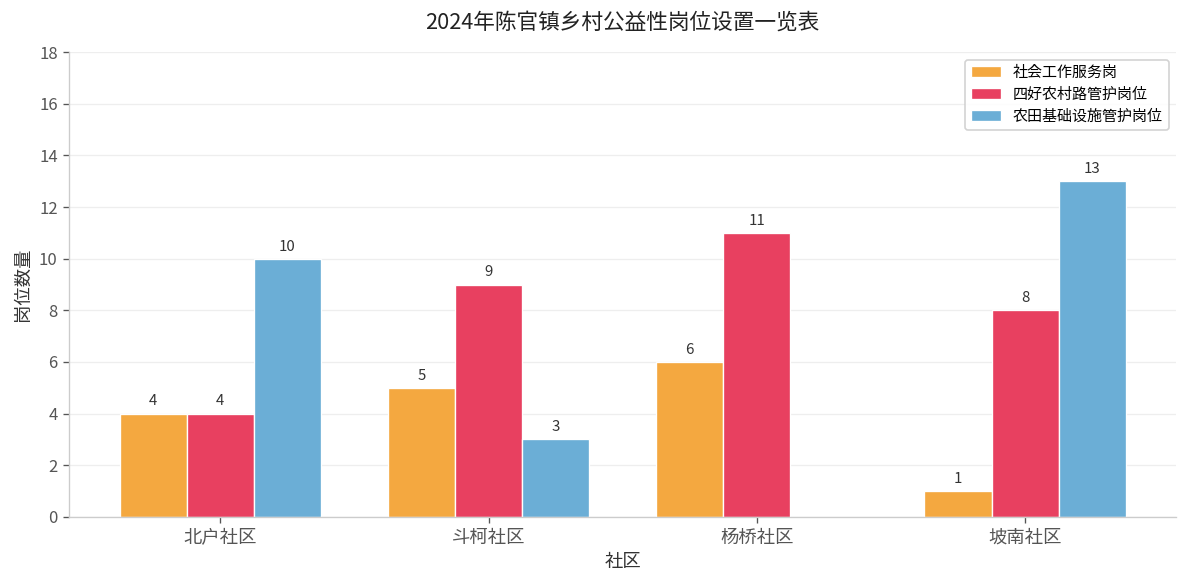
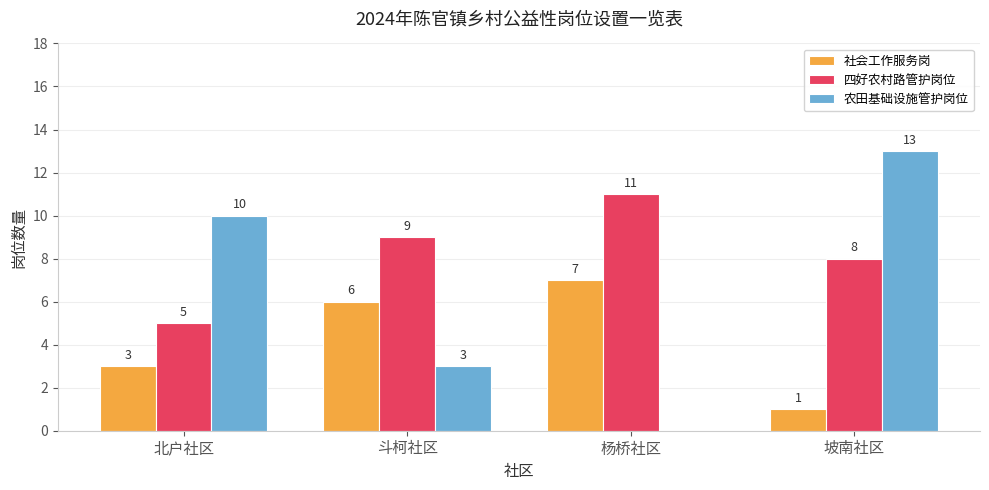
社会工作服务岗, 北户社区: 4 -> 3
四好农村路管护岗位, 北户社区: 4 -> 5
社会工作服务岗, 斗柯社区: 5 -> 6
社会工作服务岗, 杨桥社区: 6 -> 7
